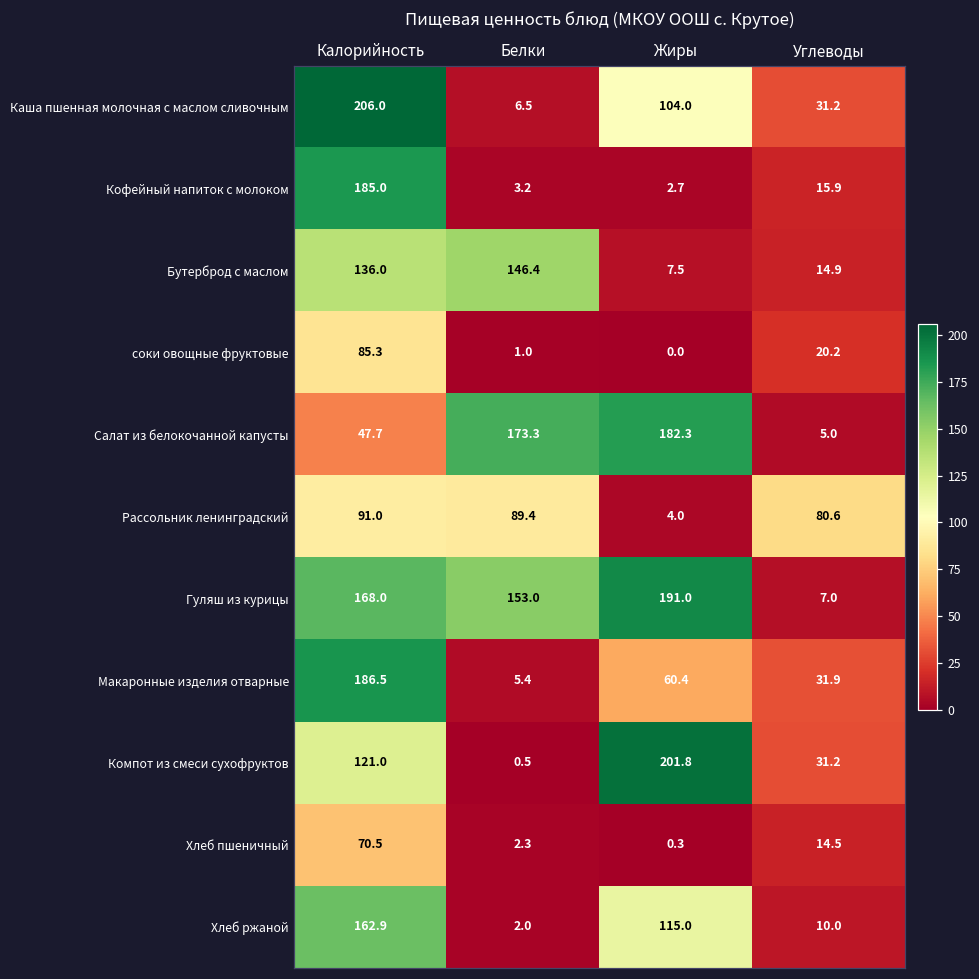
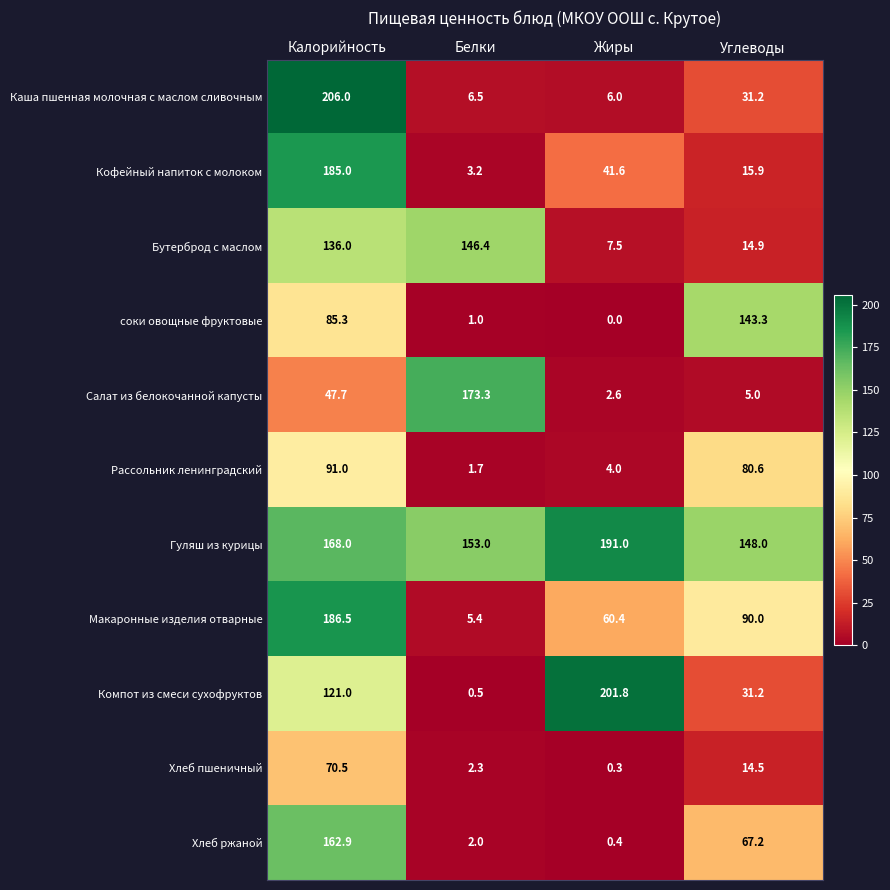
Каша пшенная молочная с маслом сливочным, Жиры: 104.0 -> 6.0
Кофейный напиток с молоком, Жиры: 2.7 -> 41.6
соки овощные фруктовые, Углеводы: 20.2 -> 143.3
Салат из белокочанной капусты, Жиры: 182.3 -> 2.6
Рассольник ленинградский, Белки: 89.4 -> 1.7
Гуляш из курицы, Углеводы: 7.0 -> 148.0
Макаронные изделия отварные, Углеводы: 31.9 -> 90.0
Хлеб ржаной, Жиры: 115.0 -> 0.4
Хлеб ржаной, Углеводы: 10.0 -> 67.2
